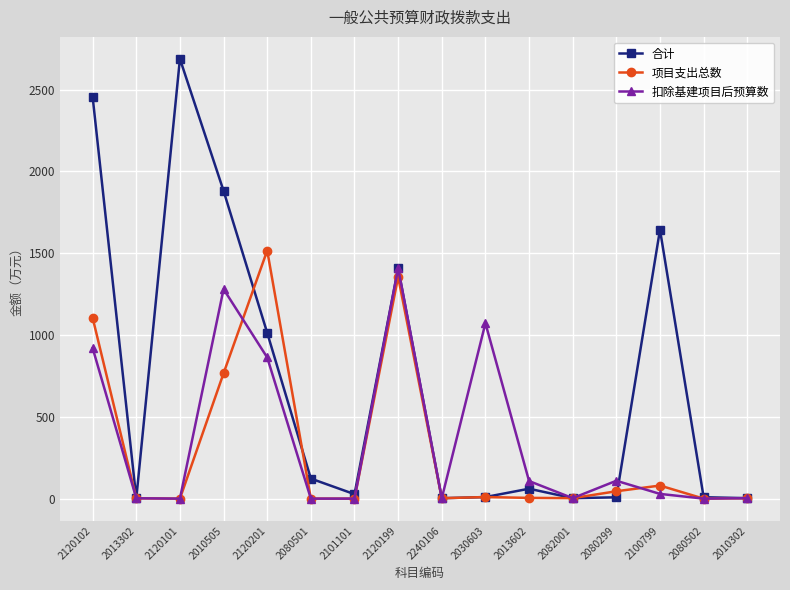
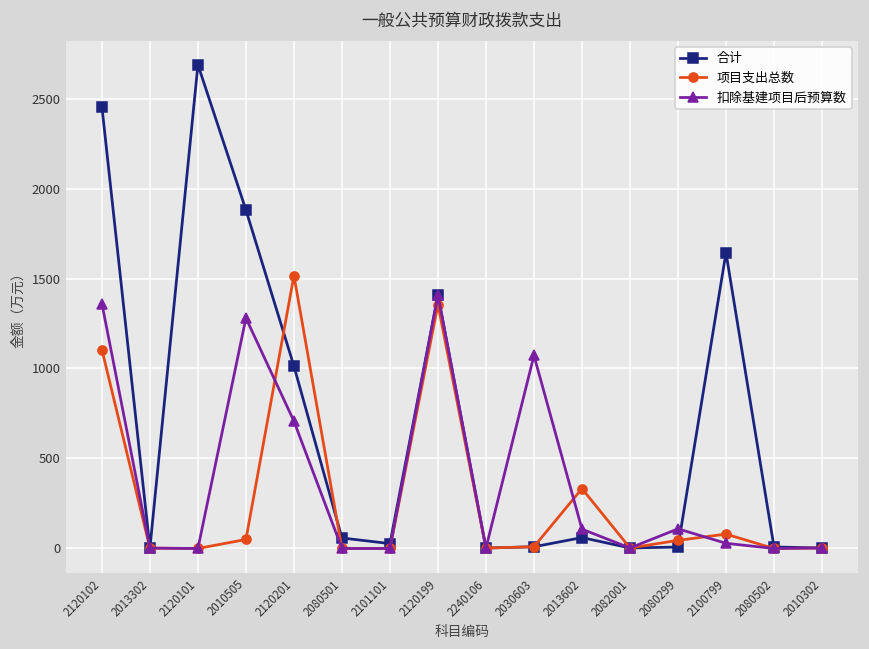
扣除基建项目后预算数, 2120102: 920 -> 1360
项目支出总数, 2010505: 770 -> 50
扣除基建项目后预算数, 2120201: 860 -> 710
合计, 2080501: 120 -> 60
项目支出总数, 2013602: 0 -> 330
